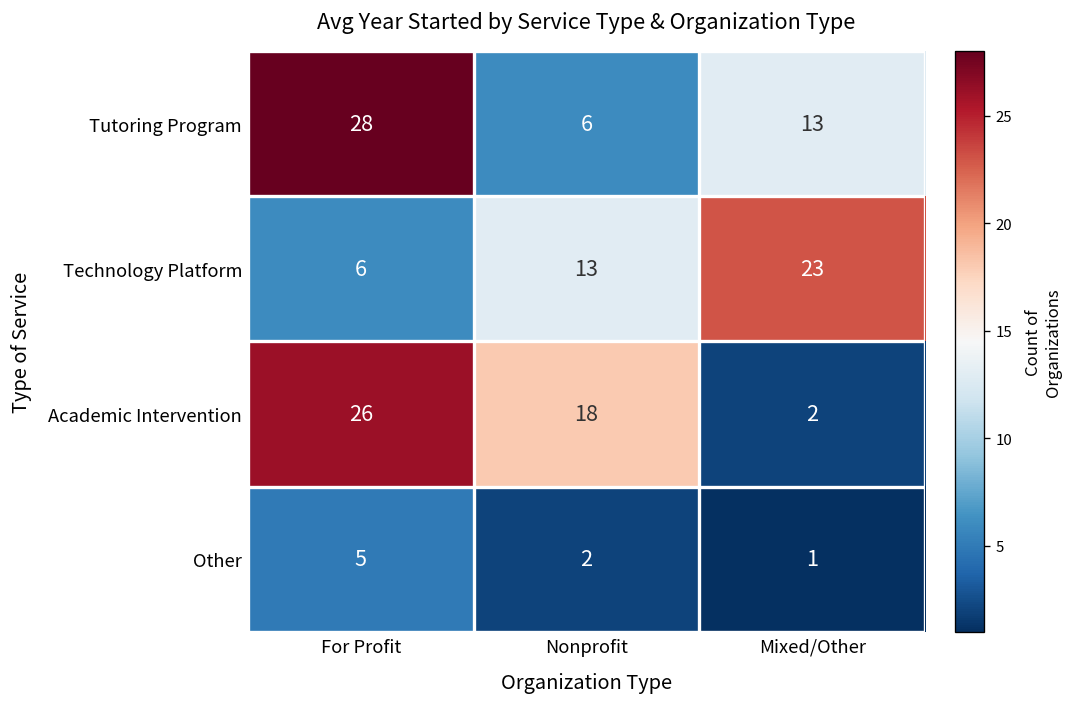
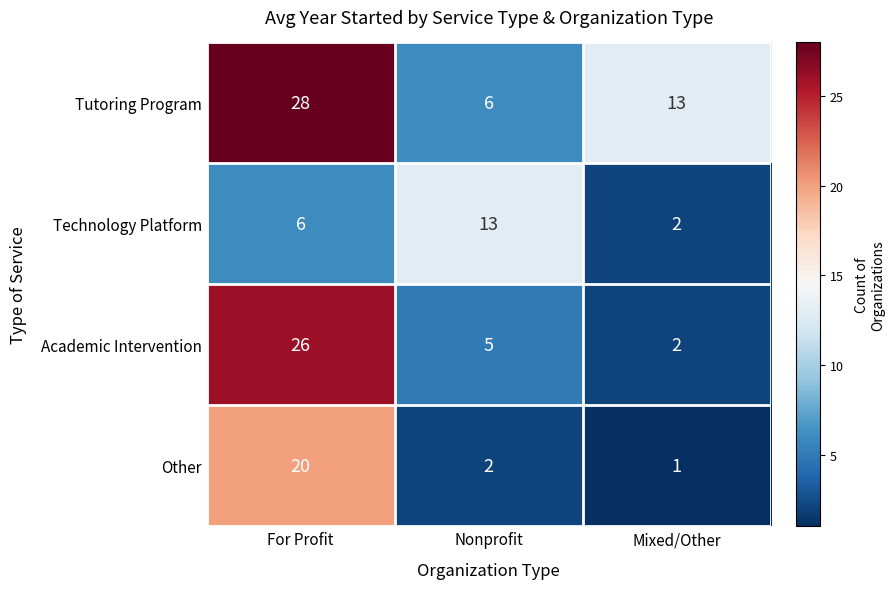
Technology Platform, Mixed/Other: 23 -> 2
Academic Intervention, Nonprofit: 18 -> 5
Other, For Profit: 5 -> 20
